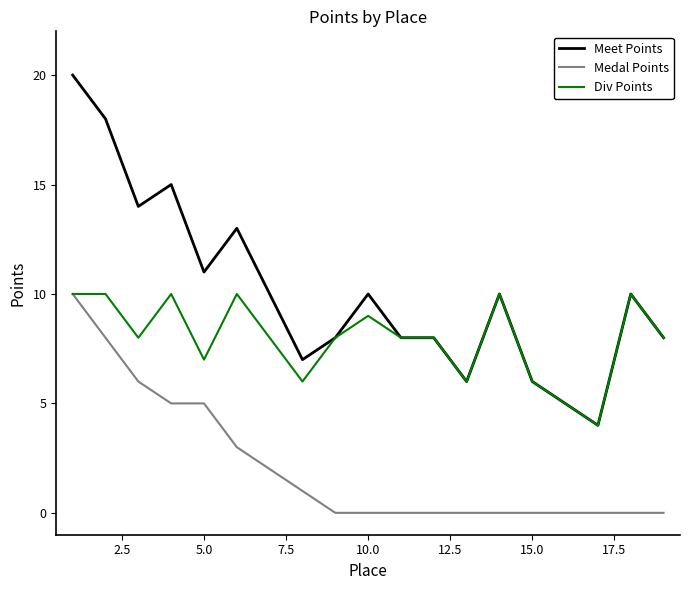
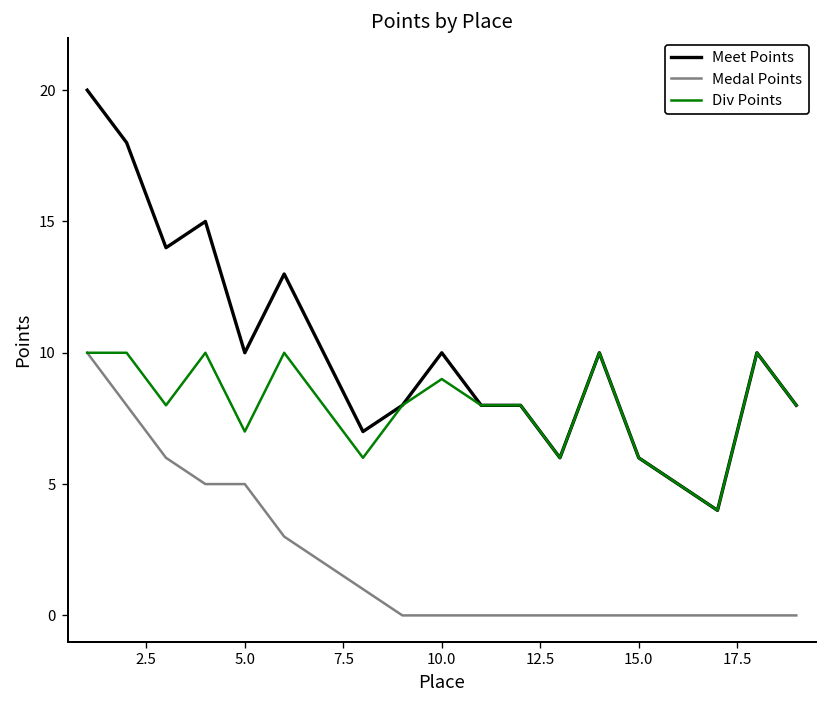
Meet Points, 5.0: 11 -> 10
